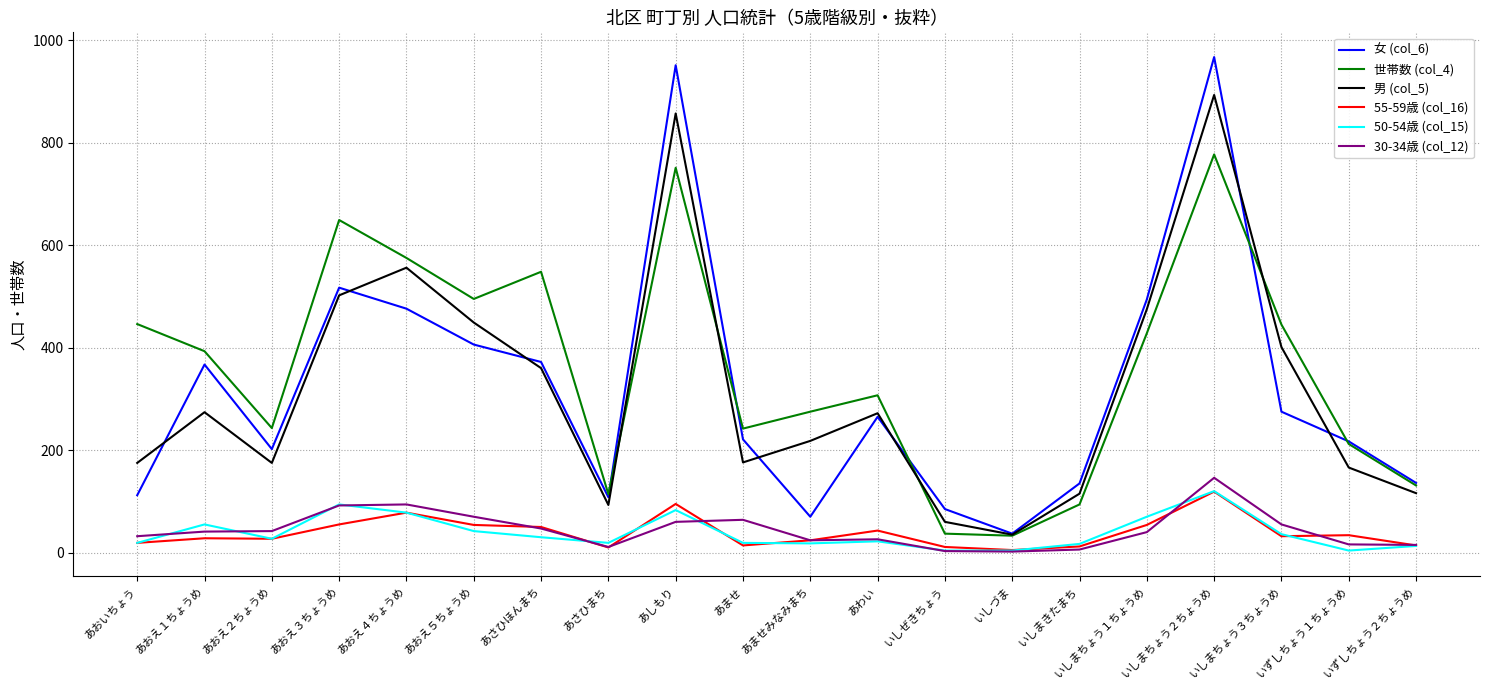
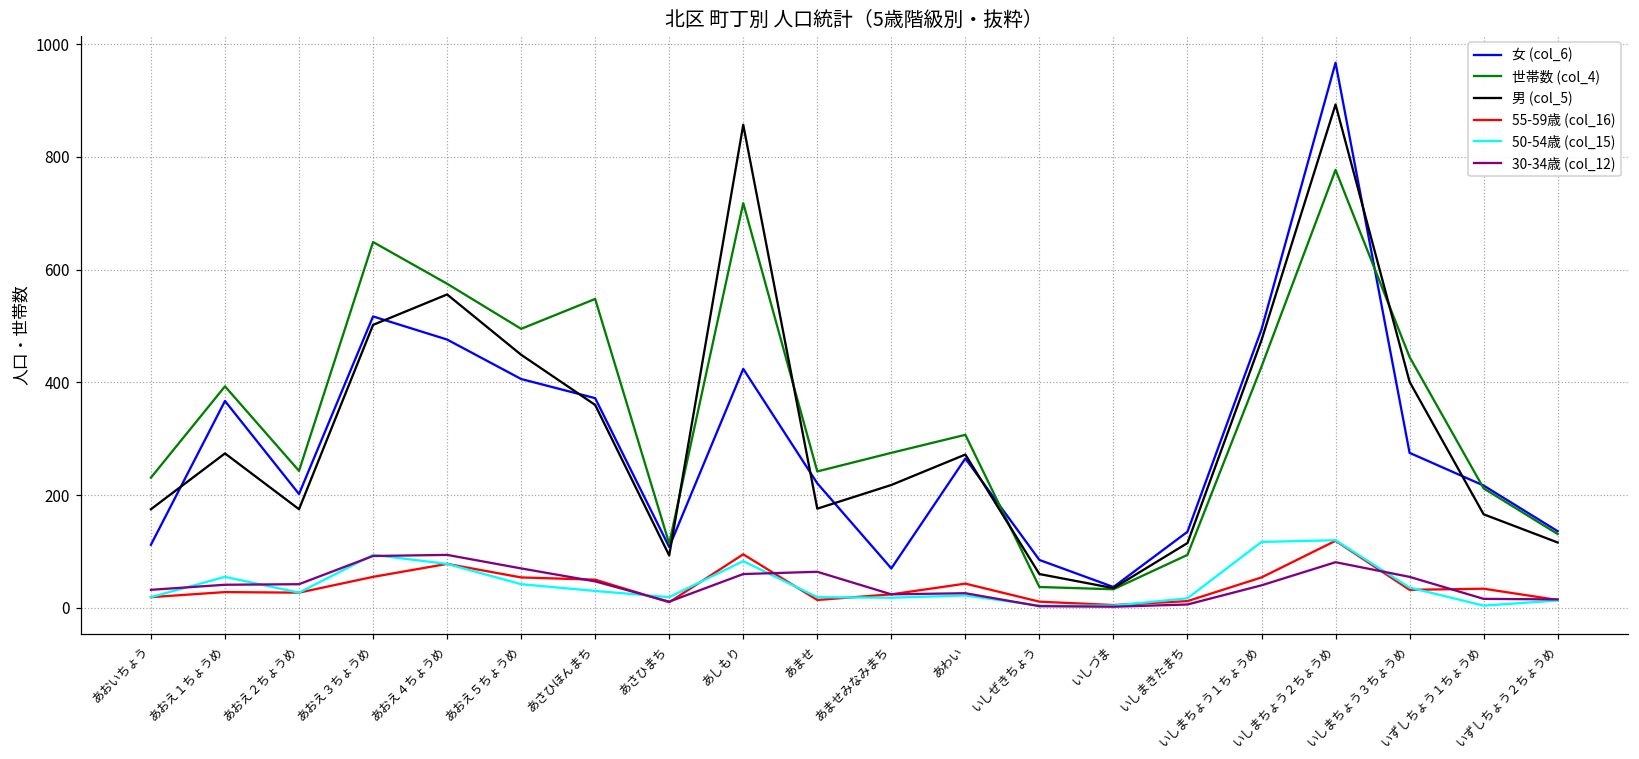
世帯数 (col_4), あおいちょう: 450 -> 230
女 (col_6), あしもり: 950 -> 420
世帯数 (col_4), あしもり: 750 -> 720
50-54歳 (col_15), いしまちょう１ちょうめ: 70 -> 120
30-34歳 (col_12), いしまちょう２ちょうめ: 150 -> 80
